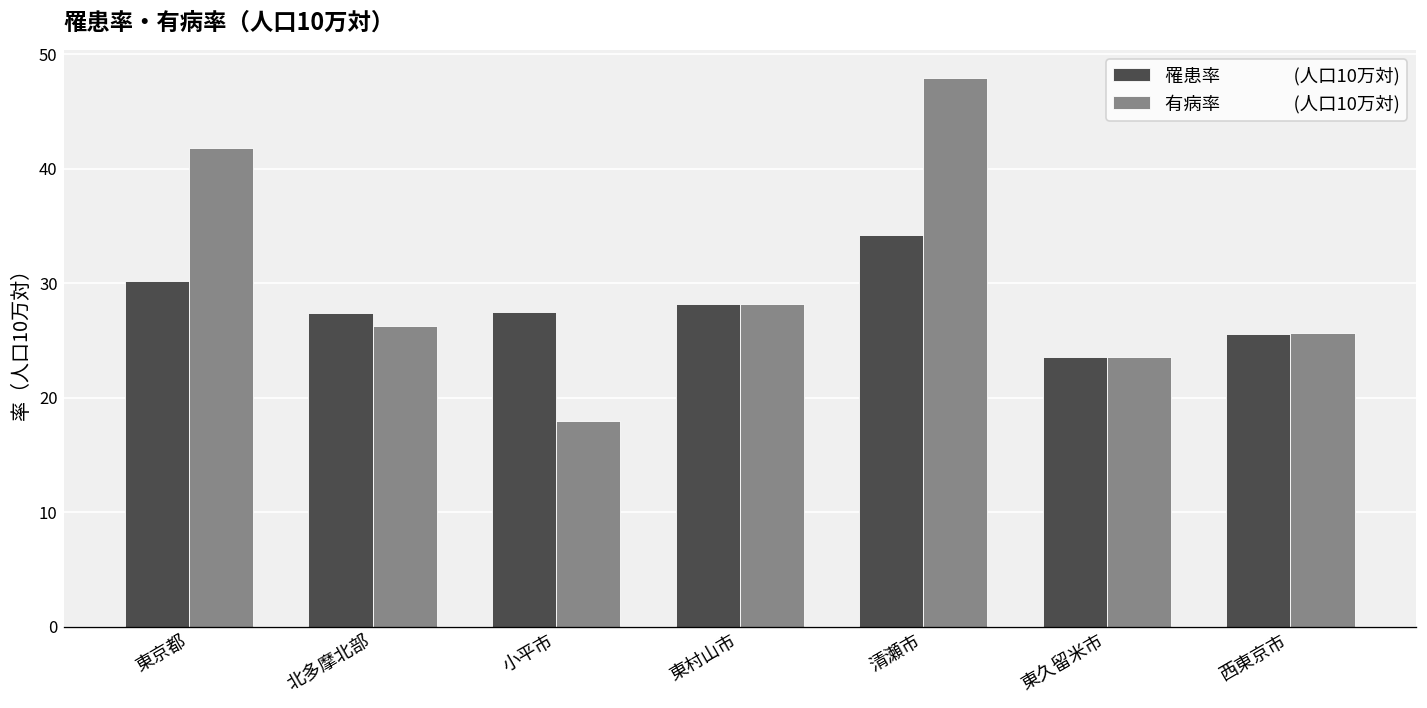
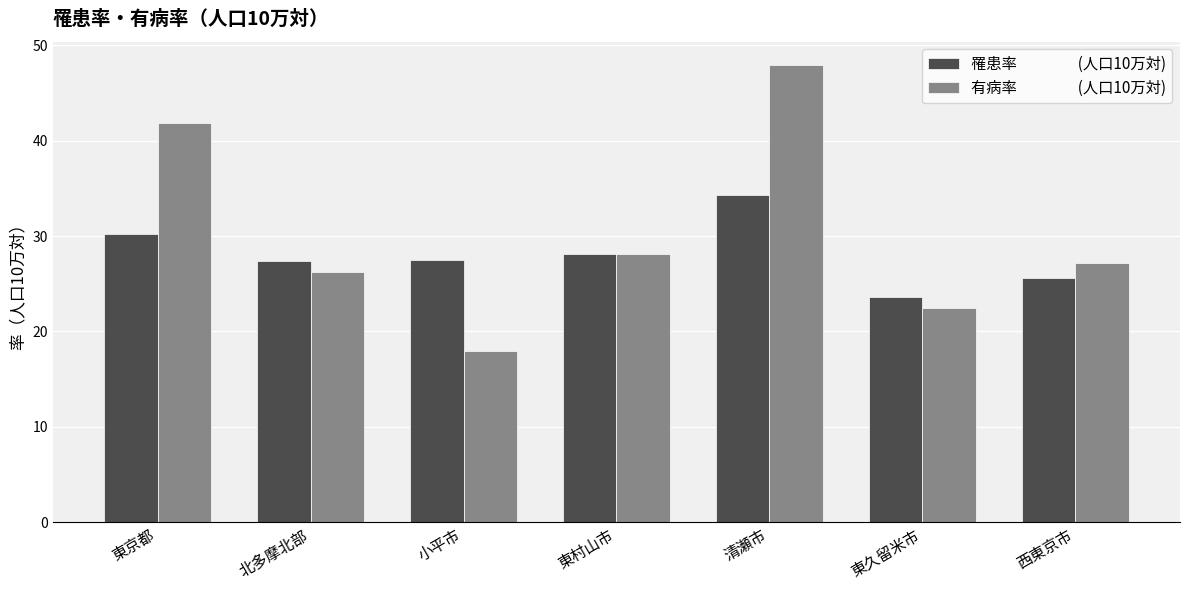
有病率 (人口10万対), 東久留米市: 24 -> 22
有病率 (人口10万対), 西東京市: 26 -> 27
